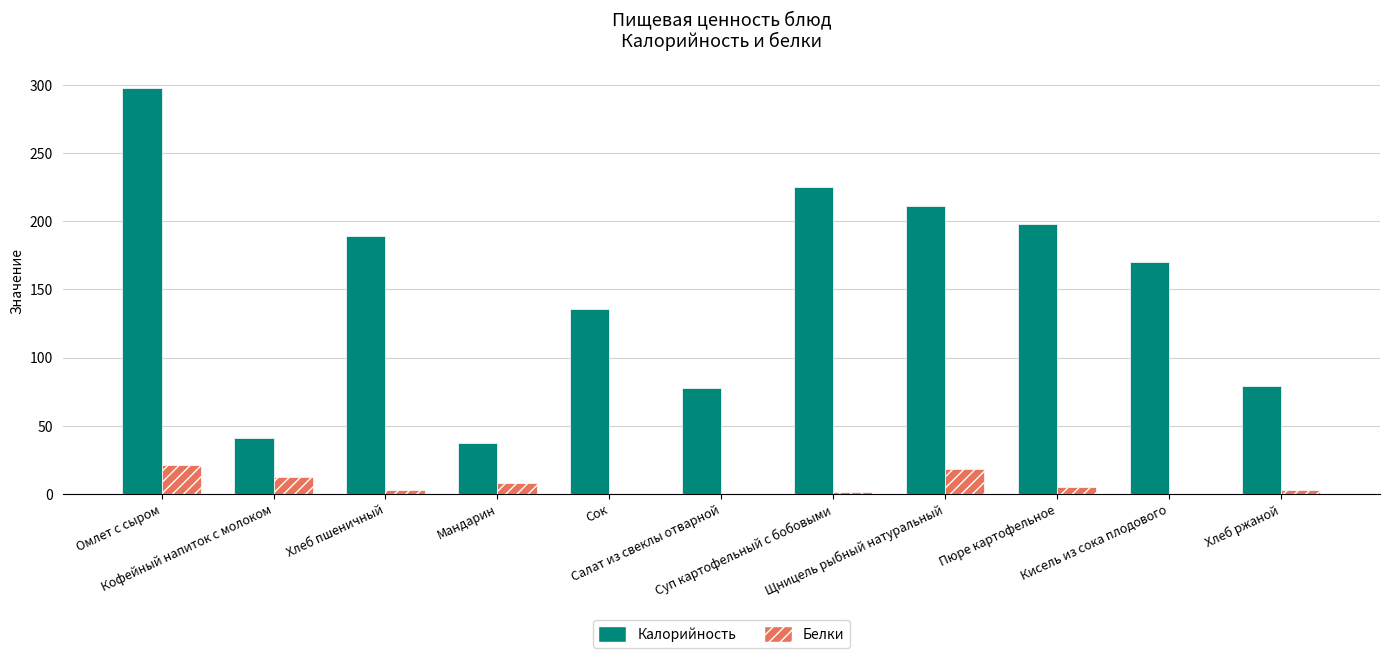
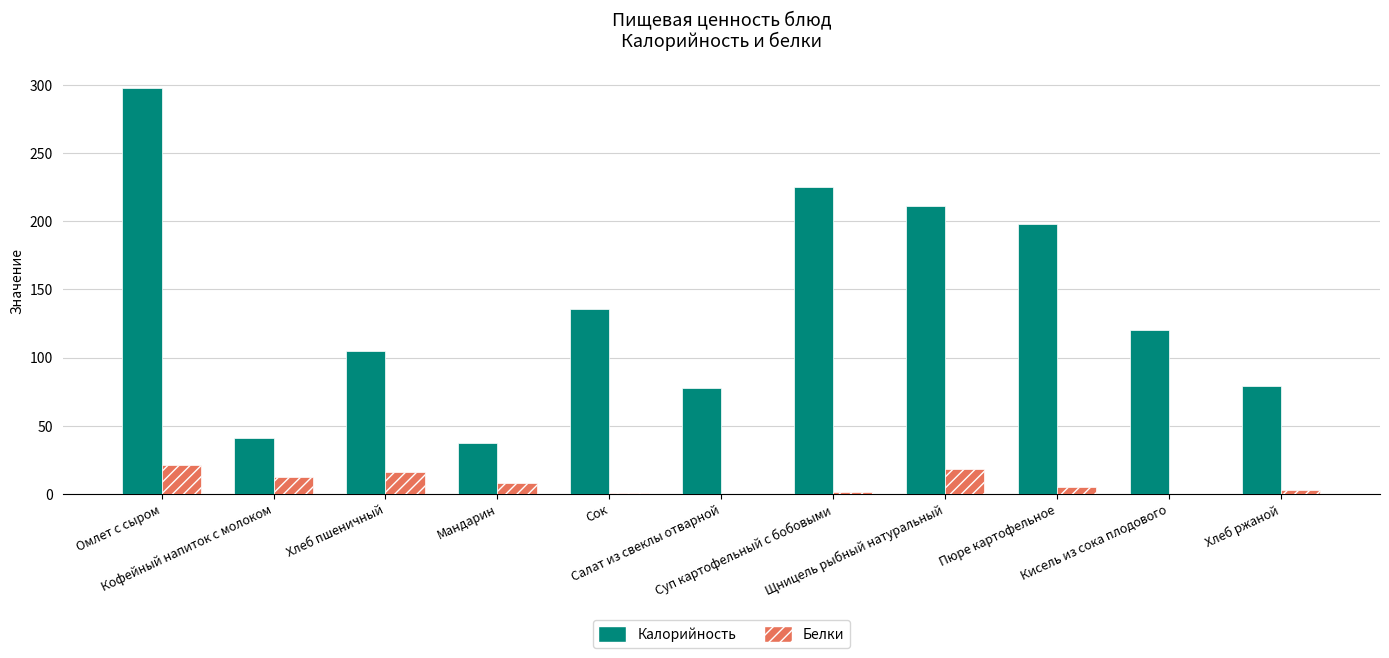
Калорийность, Хлеб пшеничный: 189 -> 105
Белки, Хлеб пшеничный: 3 -> 16
Калорийность, Кисель из сока плодового: 170 -> 120
